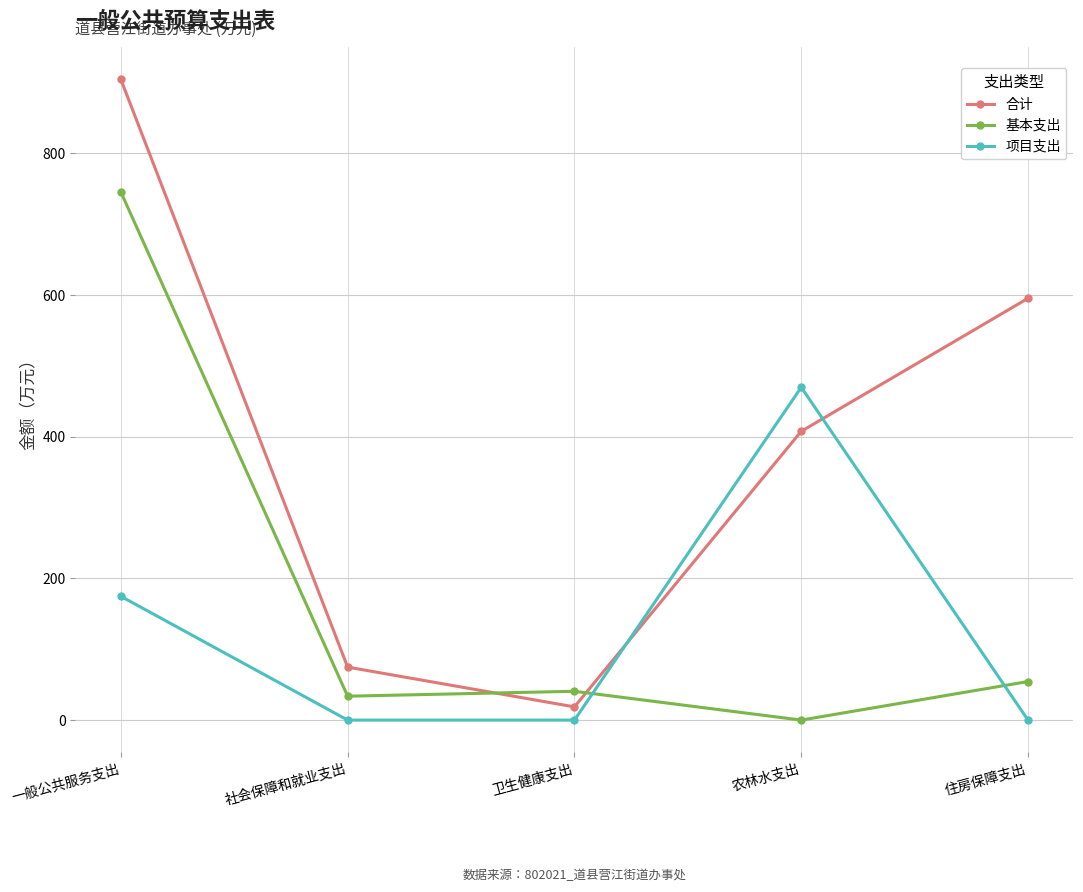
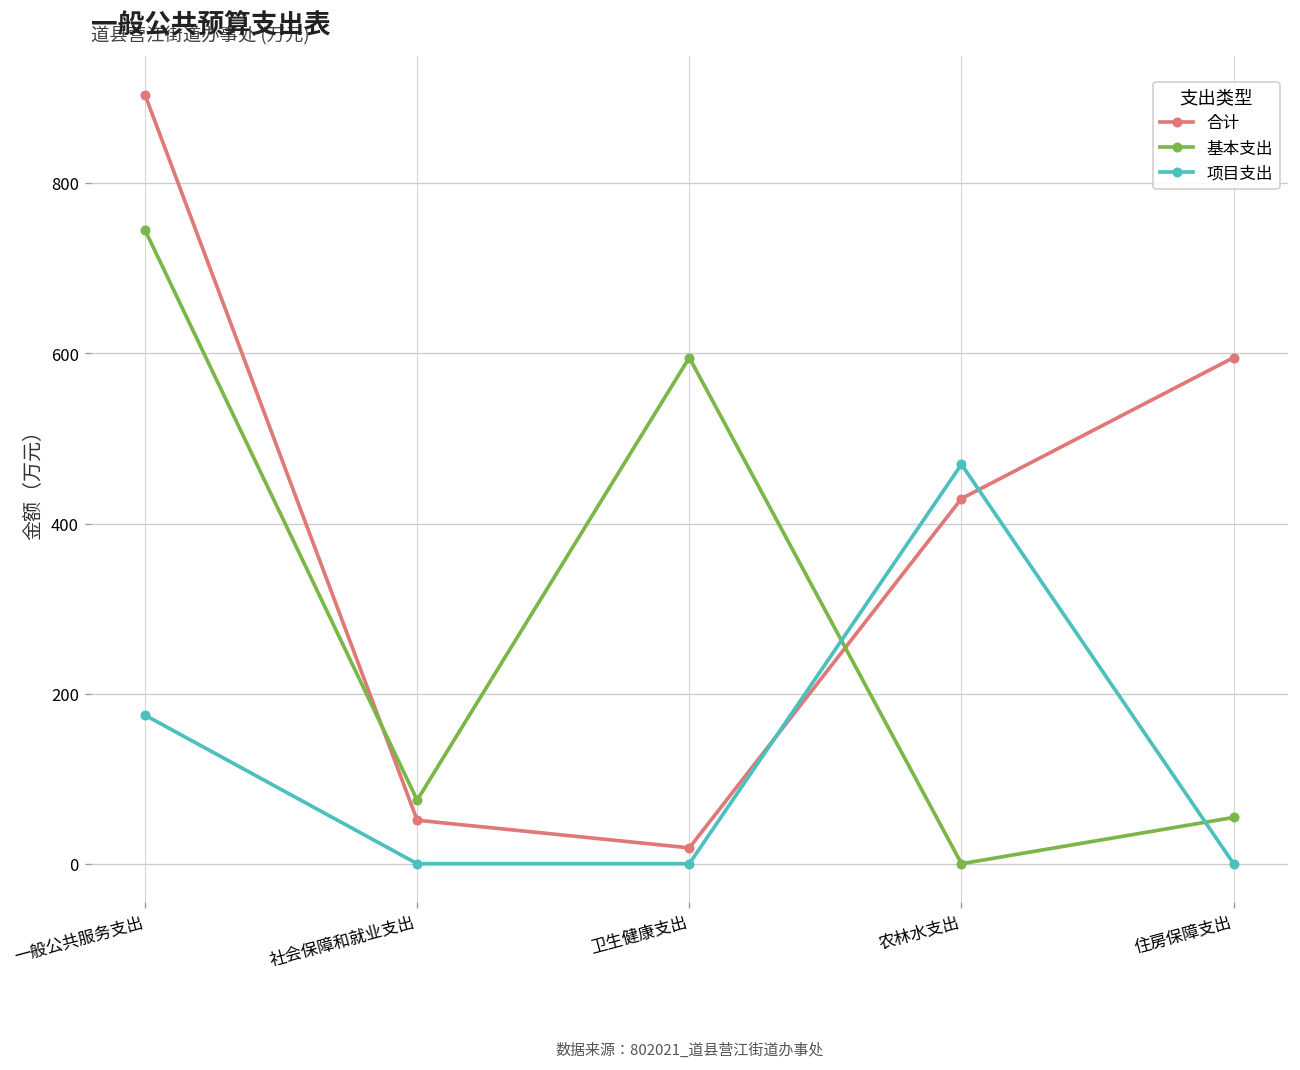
合计, 社会保障和就业支出: 70 -> 50
基本支出, 社会保障和就业支出: 30 -> 70
基本支出, 卫生健康支出: 40 -> 600
合计, 农林水支出: 410 -> 430
